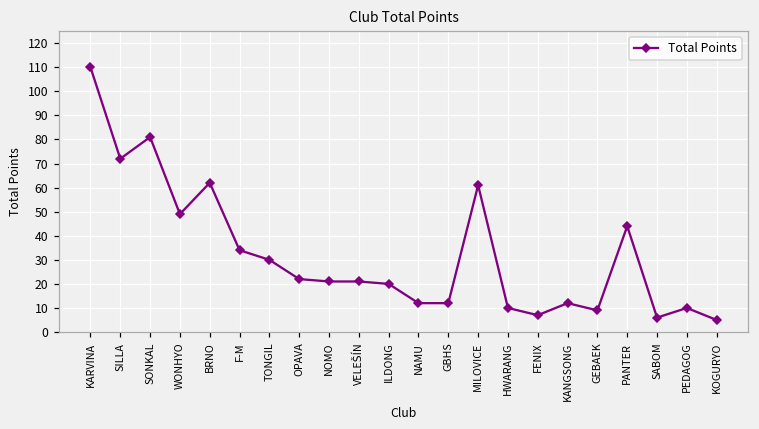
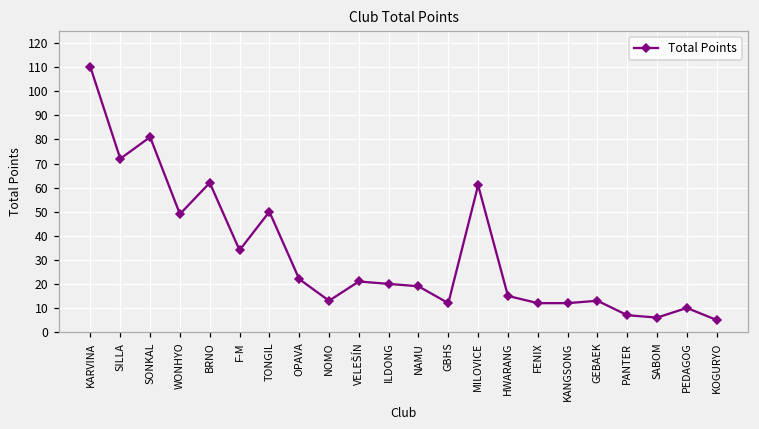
TONGIL: 30 -> 50
NOMO: 21 -> 13
NAMU: 12 -> 19
HWARANG: 10 -> 15
FENIX: 7 -> 12
GEBAEK: 9 -> 13
PANTER: 44 -> 7
